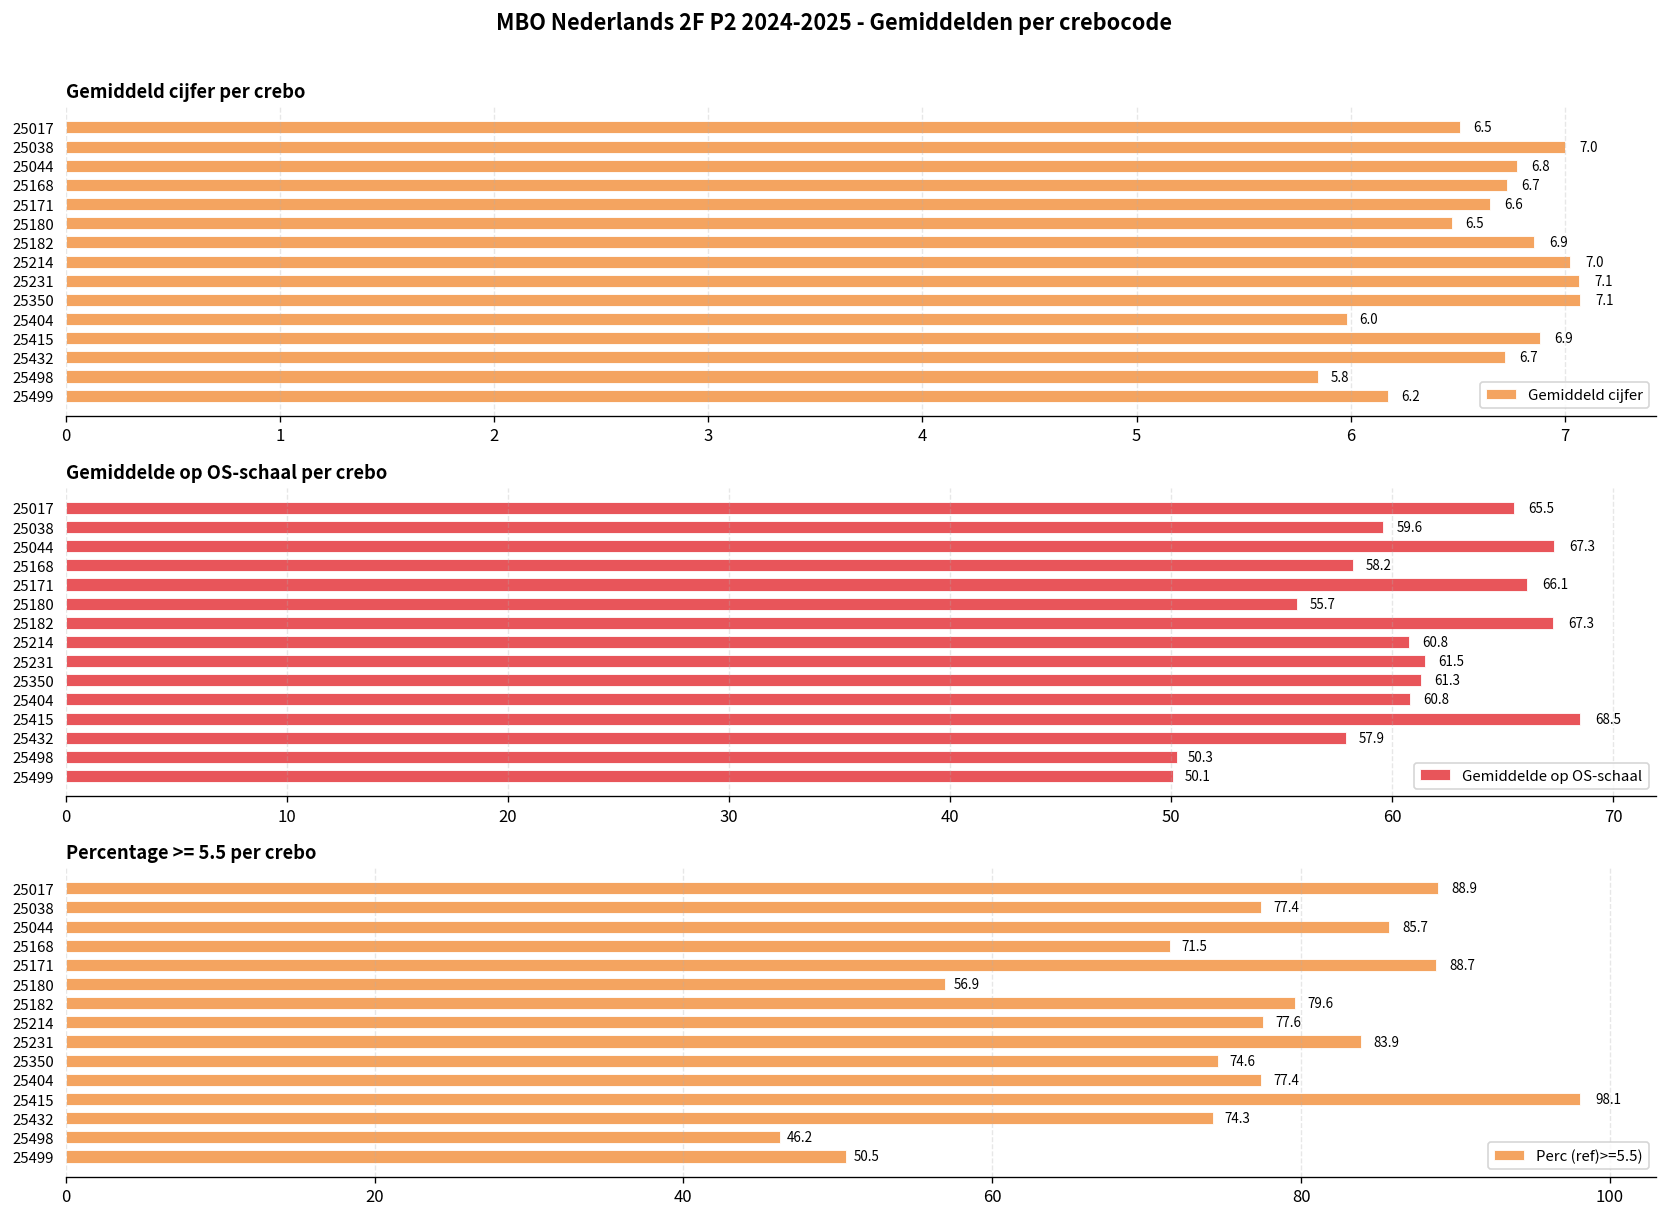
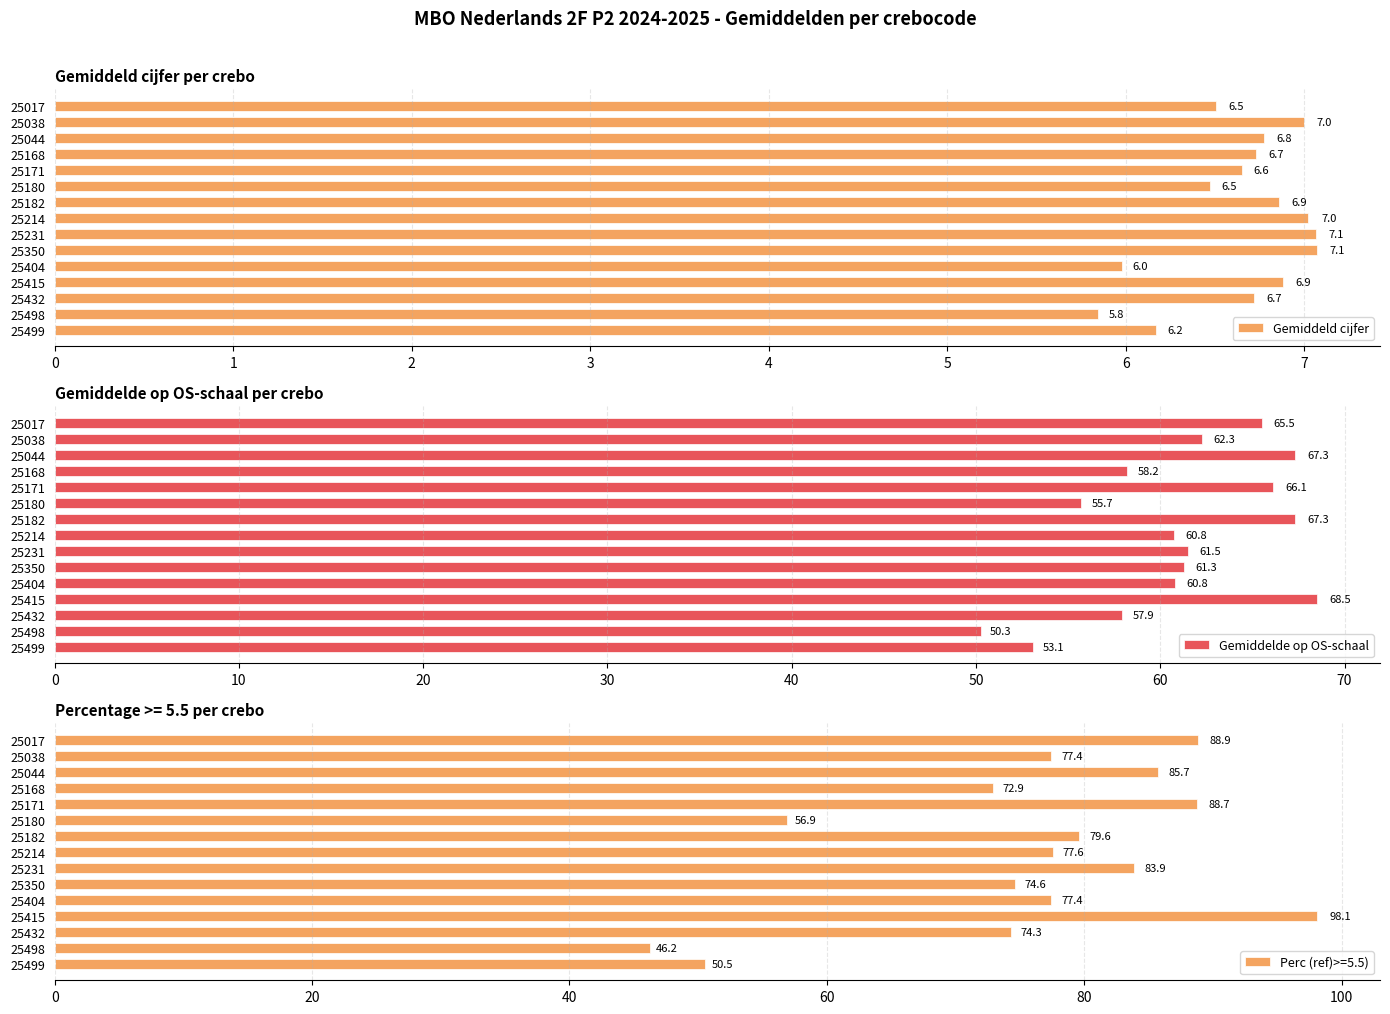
Gemiddelde op OS-schaal per crebo, 25038: 59.6 -> 62.3
Gemiddelde op OS-schaal per crebo, 25499: 50.1 -> 53.1
Percentage >= 5.5 per crebo, 25168: 71.5 -> 72.9
